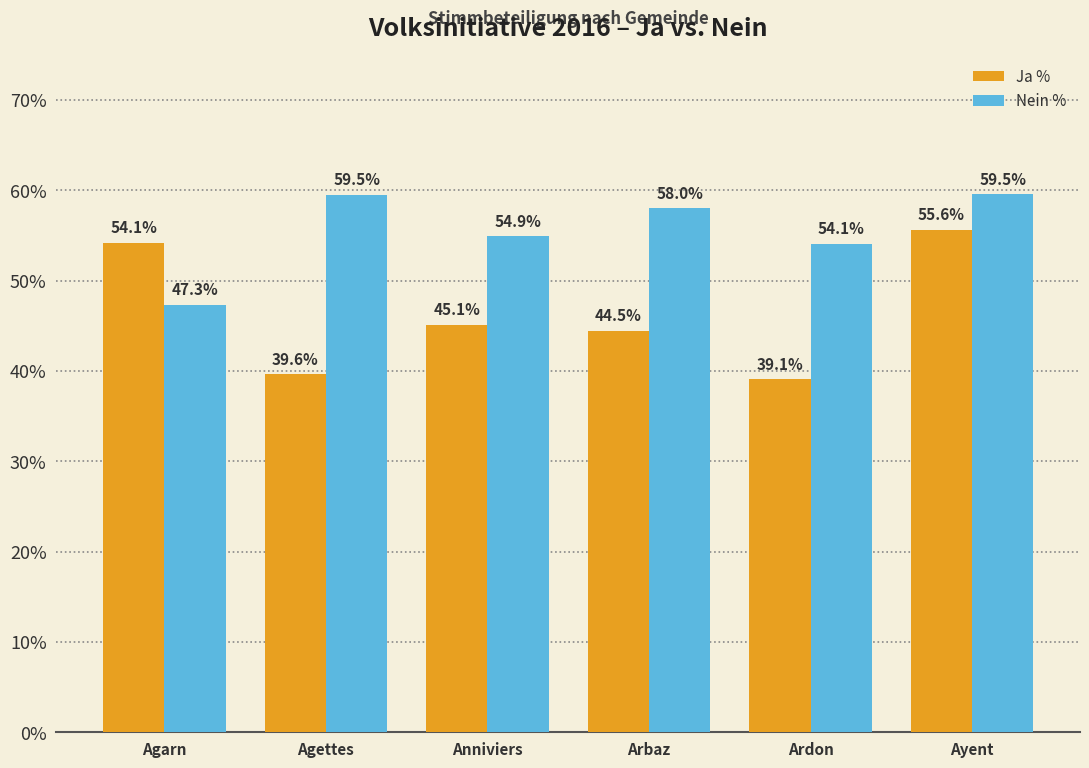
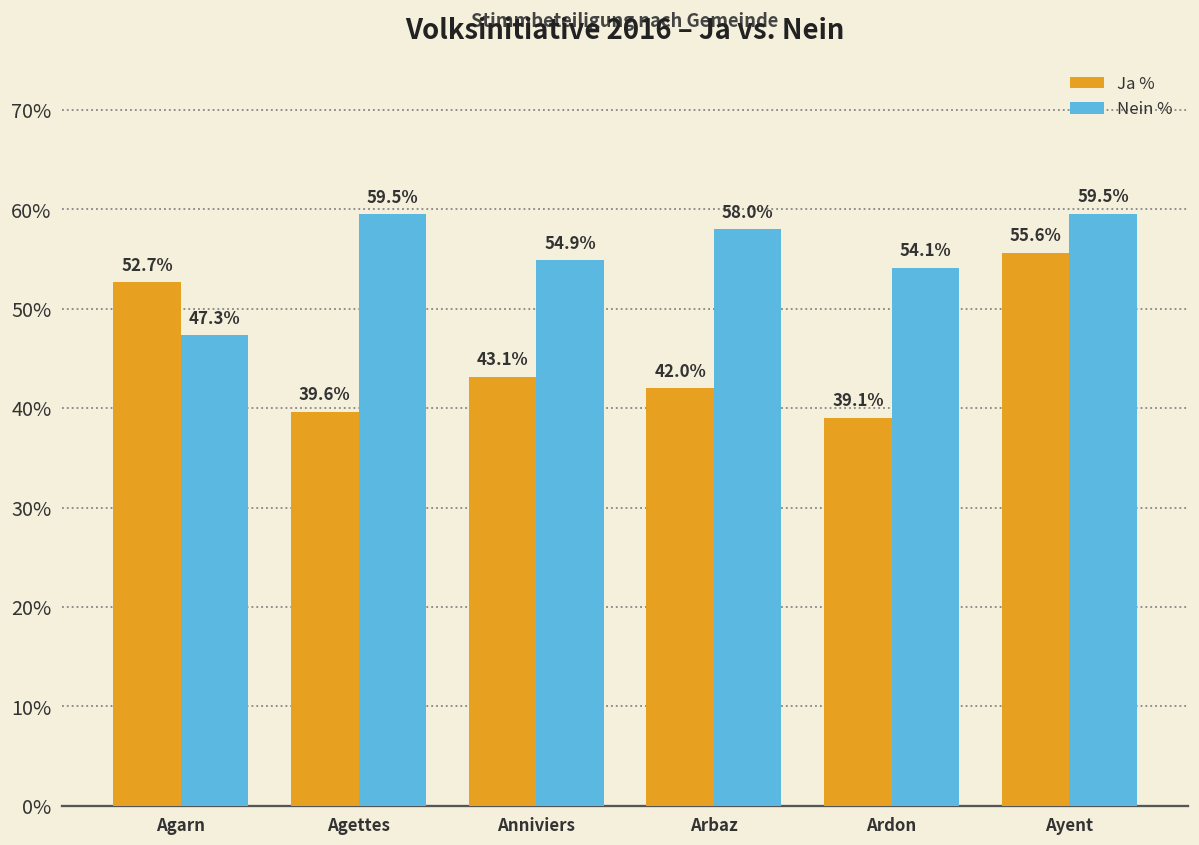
Ja %, Agarn: 54.1% -> 52.7%
Ja %, Anniviers: 45.1% -> 43.1%
Ja %, Arbaz: 44.5% -> 42.0%
